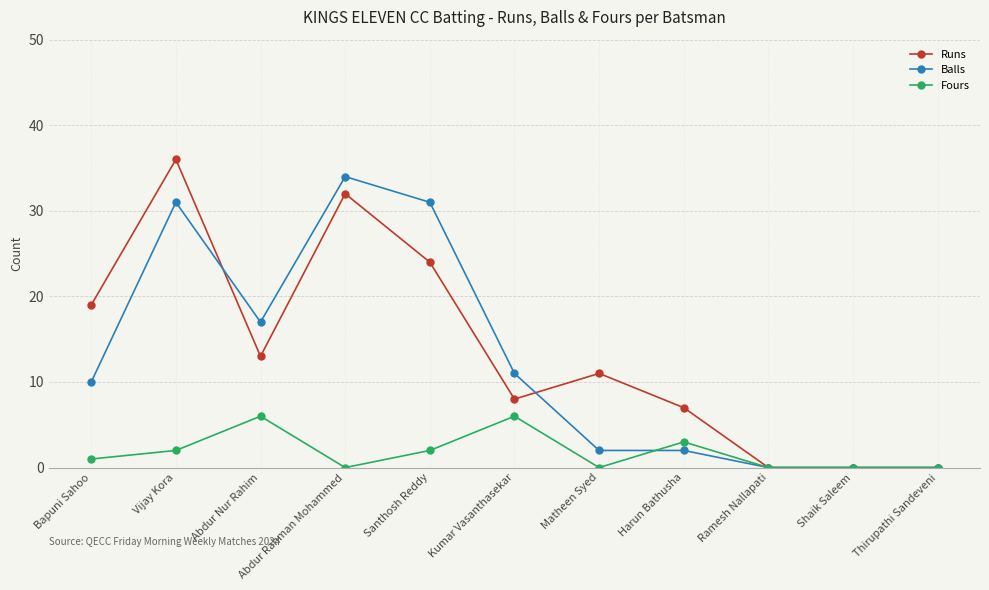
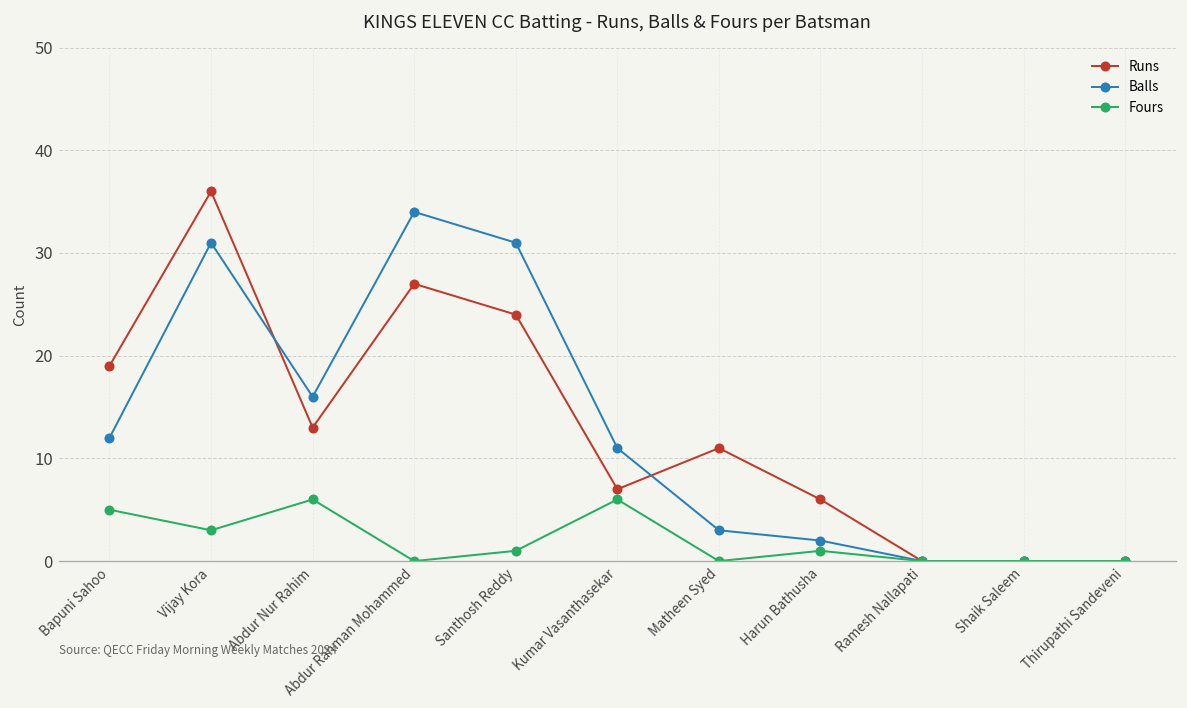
Balls, Bapuni Sahoo: 10 -> 12
Fours, Bapuni Sahoo: 1 -> 5
Fours, Vijay Kora: 2 -> 3
Balls, Abdur Nur Rahim: 17 -> 16
Runs, Abdur Rahman Mohammed: 32 -> 27
Fours, Santhosh Reddy: 2 -> 1
Runs, Kumar Vasanthasekar: 8 -> 7
Balls, Matheen Syed: 2 -> 3
Runs, Harun Bathusha: 7 -> 6
Fours, Harun Bathusha: 3 -> 1
